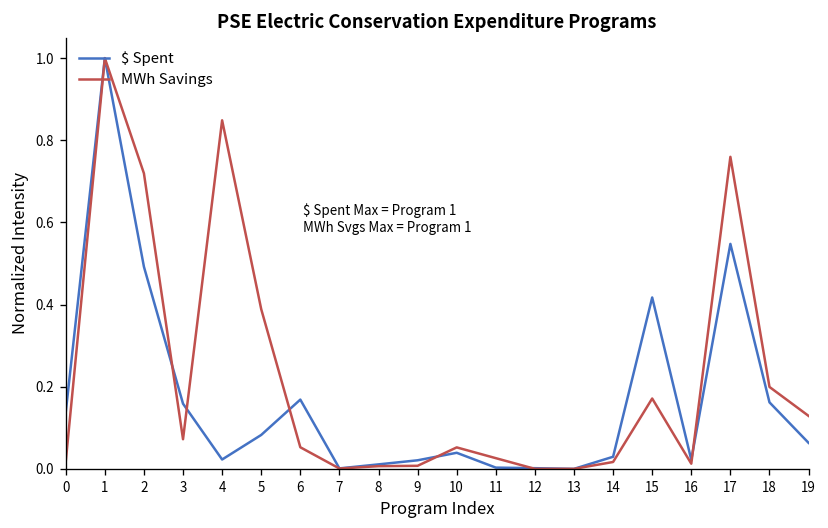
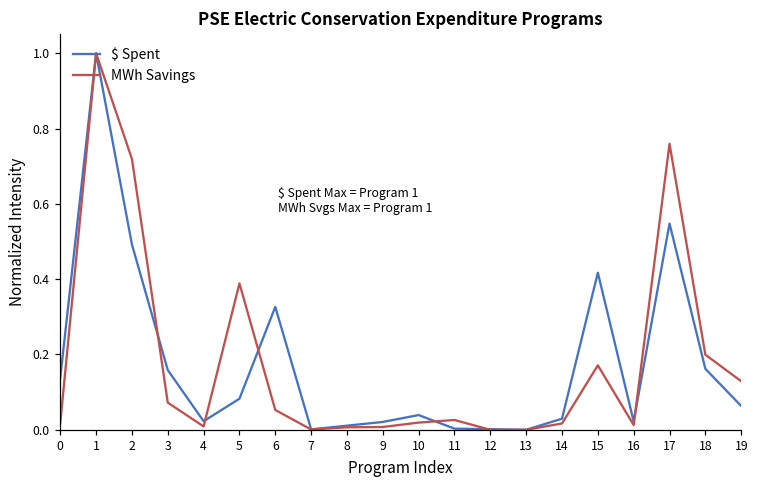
MWh Savings, 4: 0.85 -> 0.01
$ Spent, 6: 0.17 -> 0.33
MWh Savings, 10: 0.05 -> 0.02
